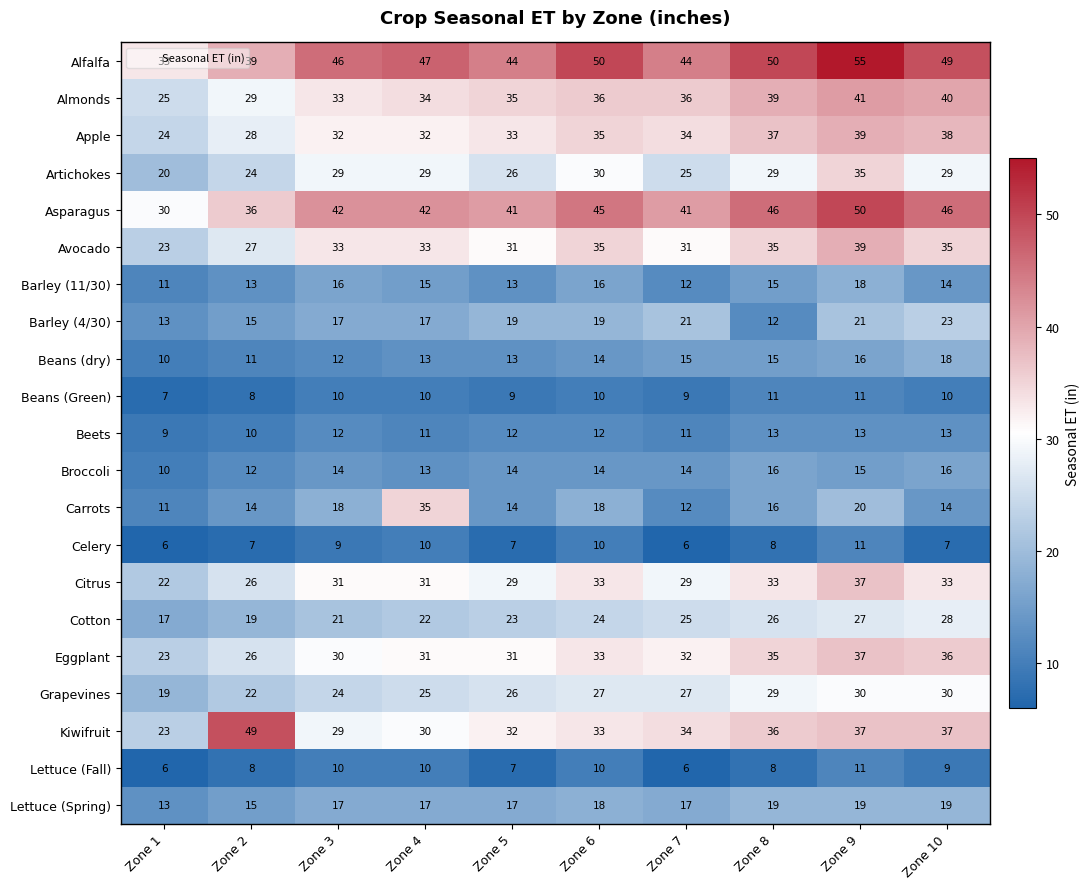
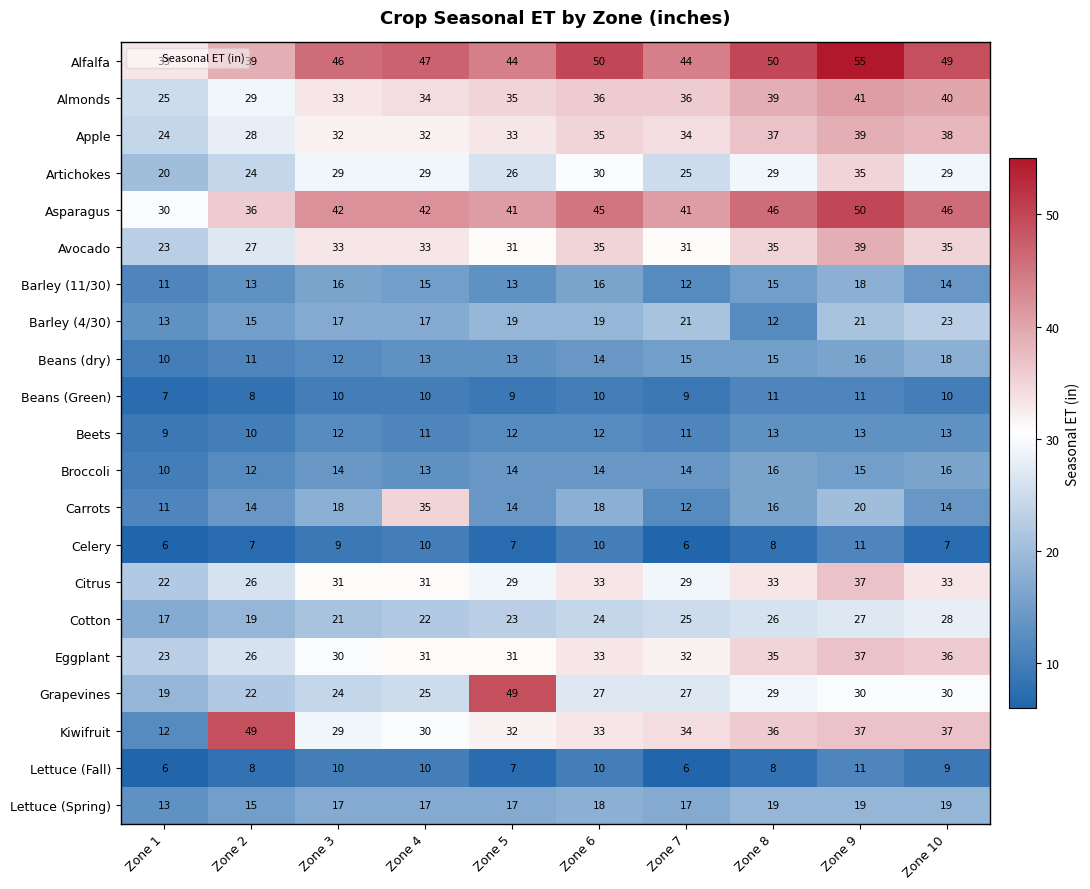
Grapevines, Zone 5: 26 -> 49
Kiwifruit, Zone 1: 23 -> 12
